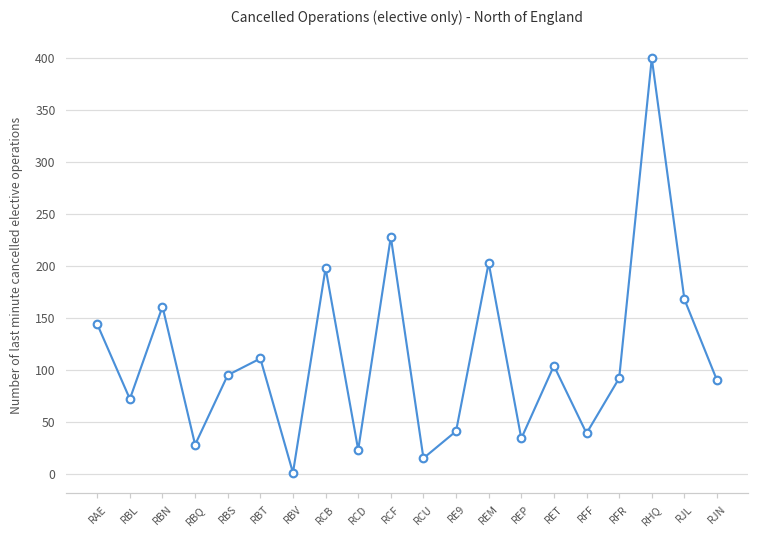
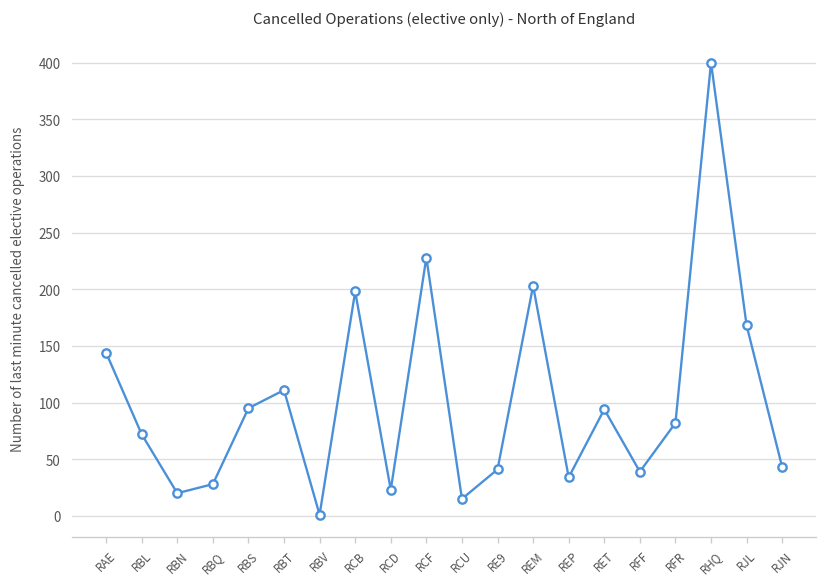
RBN: 160 -> 20
RET: 100 -> 90
RFR: 90 -> 80
RJN: 90 -> 40
